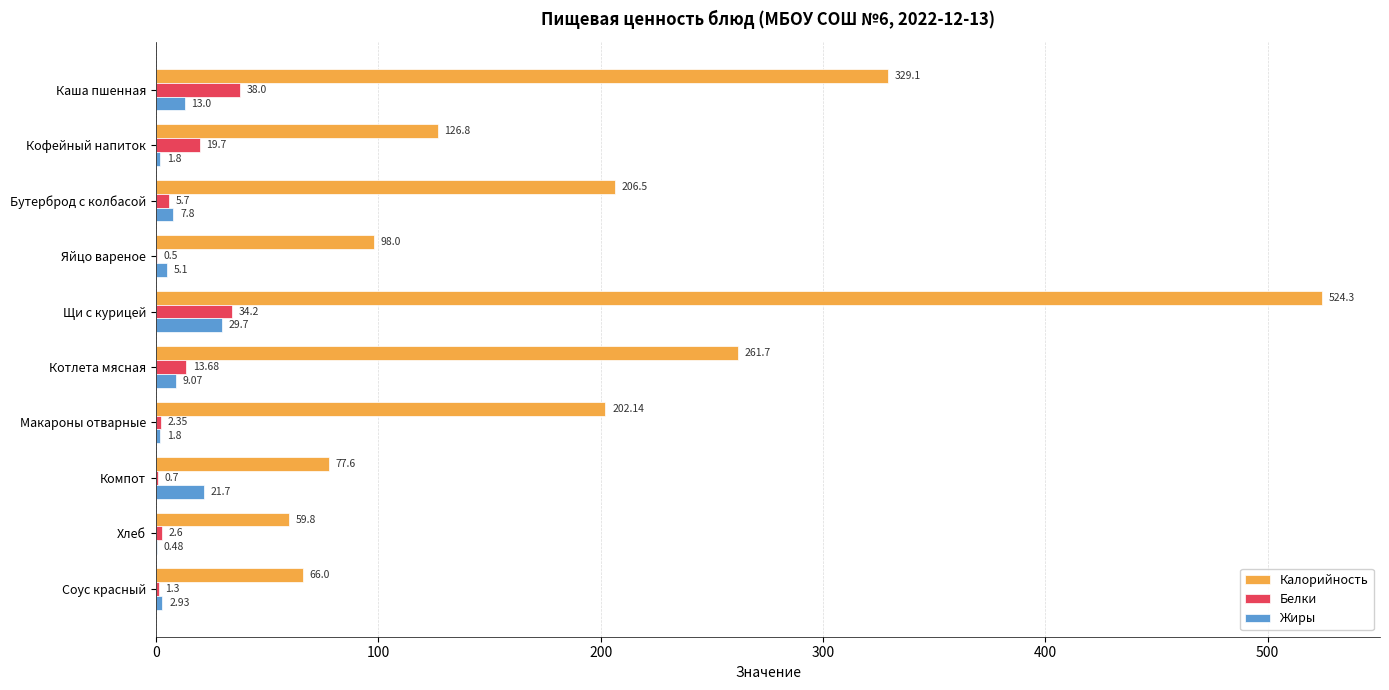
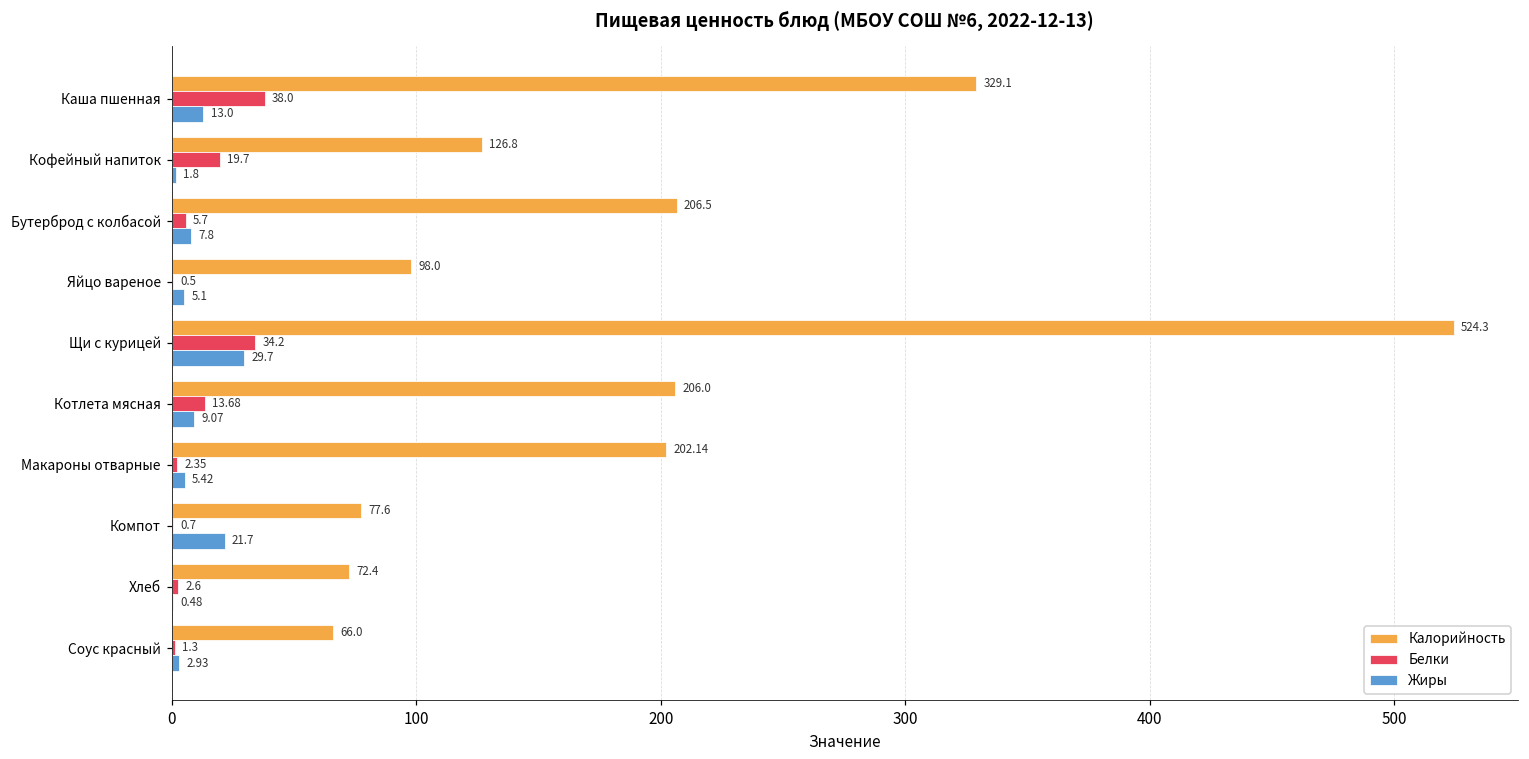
Калорийность, Котлета мясная: 261.7 -> 206.0
Жиры, Макароны отварные: 1.8 -> 5.42
Калорийность, Хлеб: 59.8 -> 72.4
